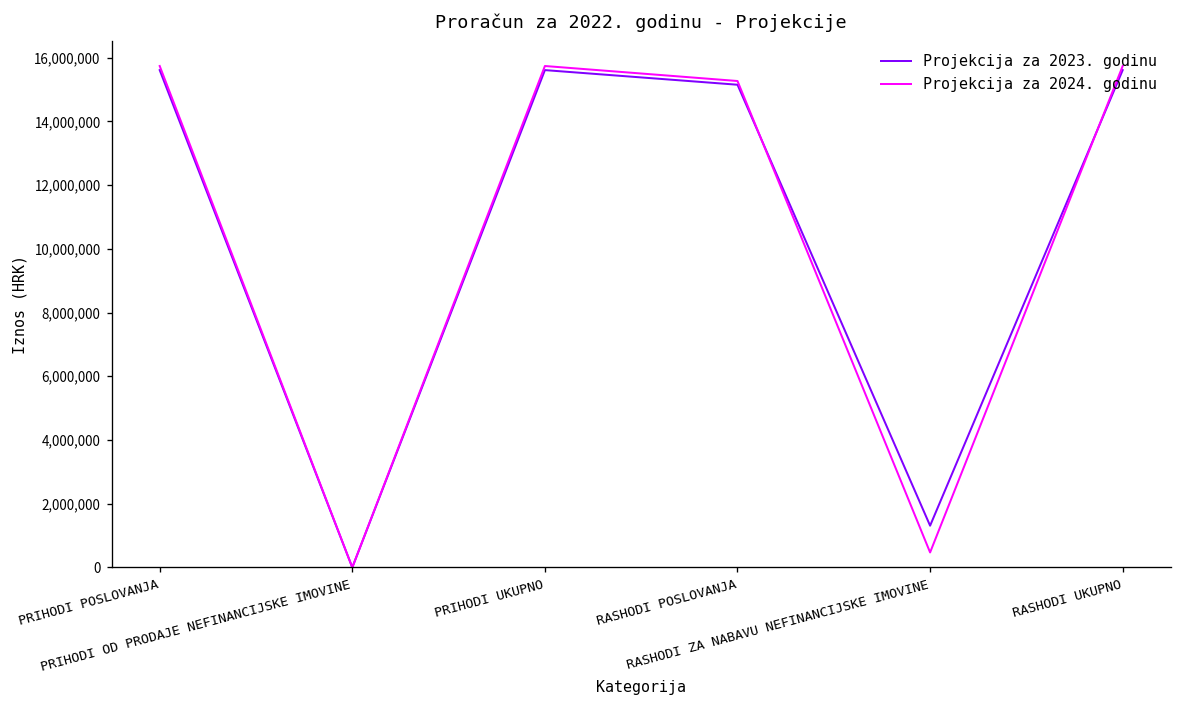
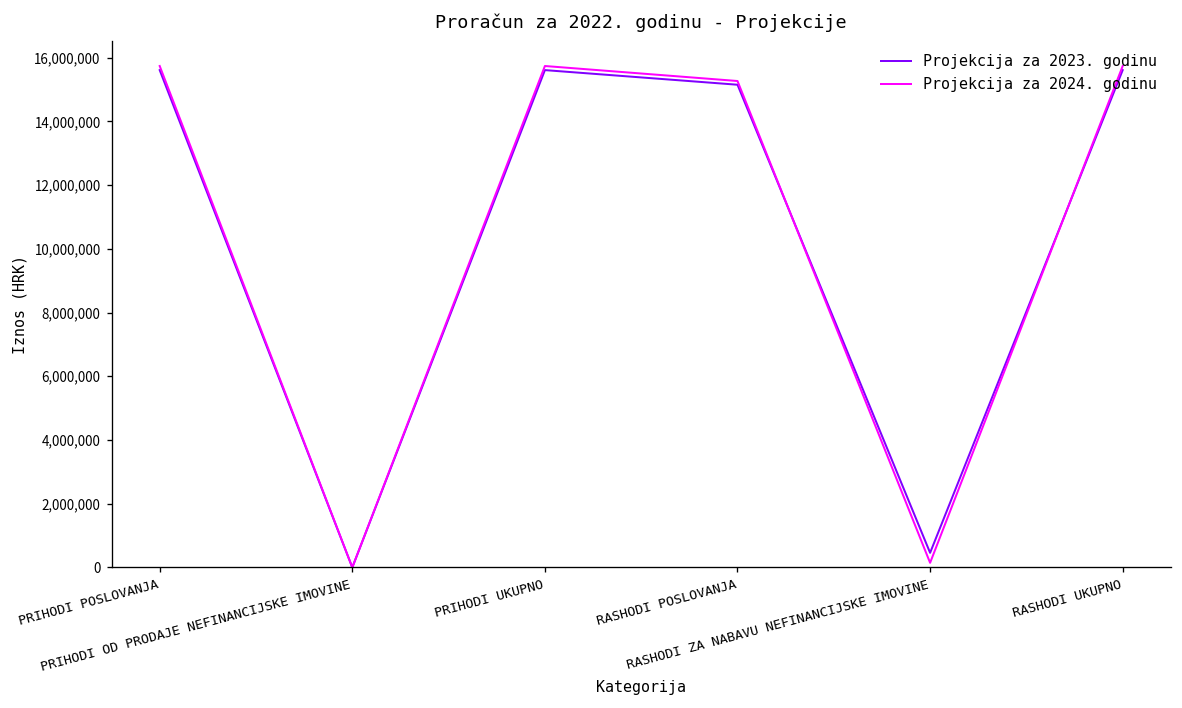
Projekcija za 2023. godinu, RASHODI ZA NABAVU NEFINANCIJSKE IMOVINE: 1,300,000 -> 500,000
Projekcija za 2024. godinu, RASHODI ZA NABAVU NEFINANCIJSKE IMOVINE: 500,000 -> 100,000
